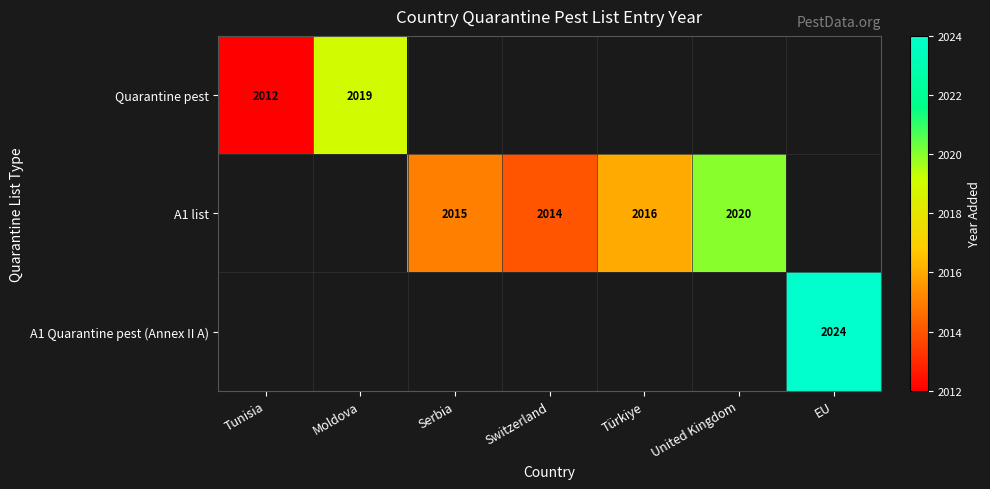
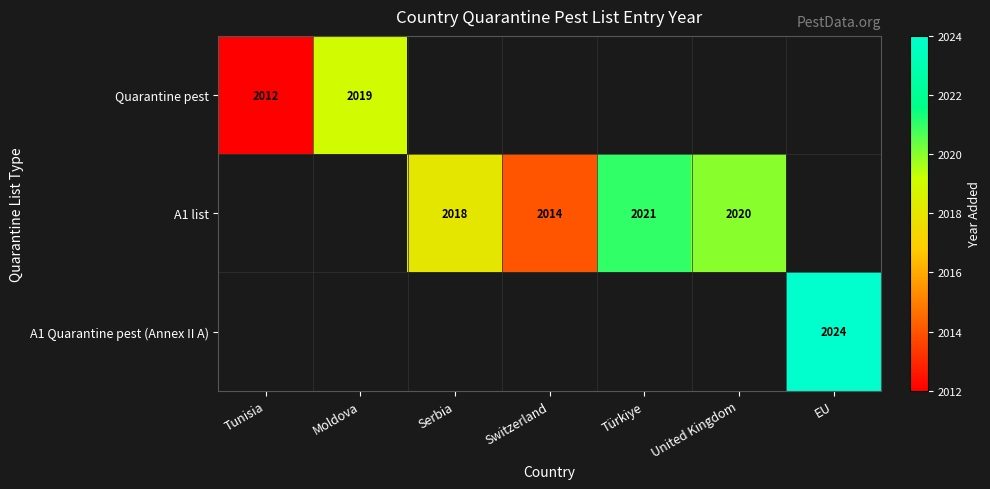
A1 list, Serbia: 2015 -> 2018
A1 list, Türkiye: 2016 -> 2021
